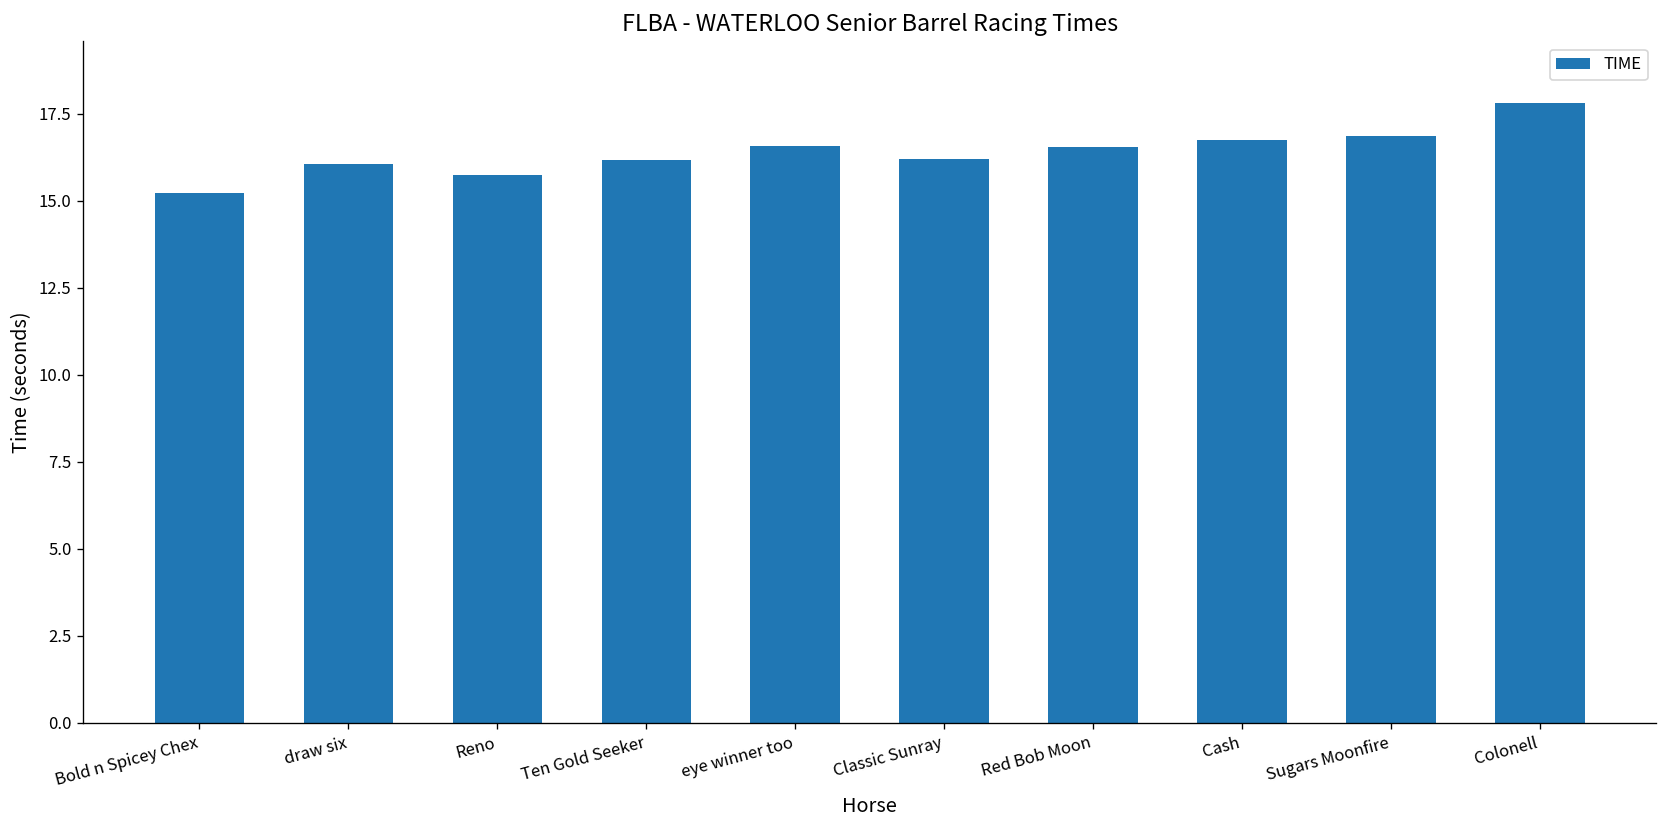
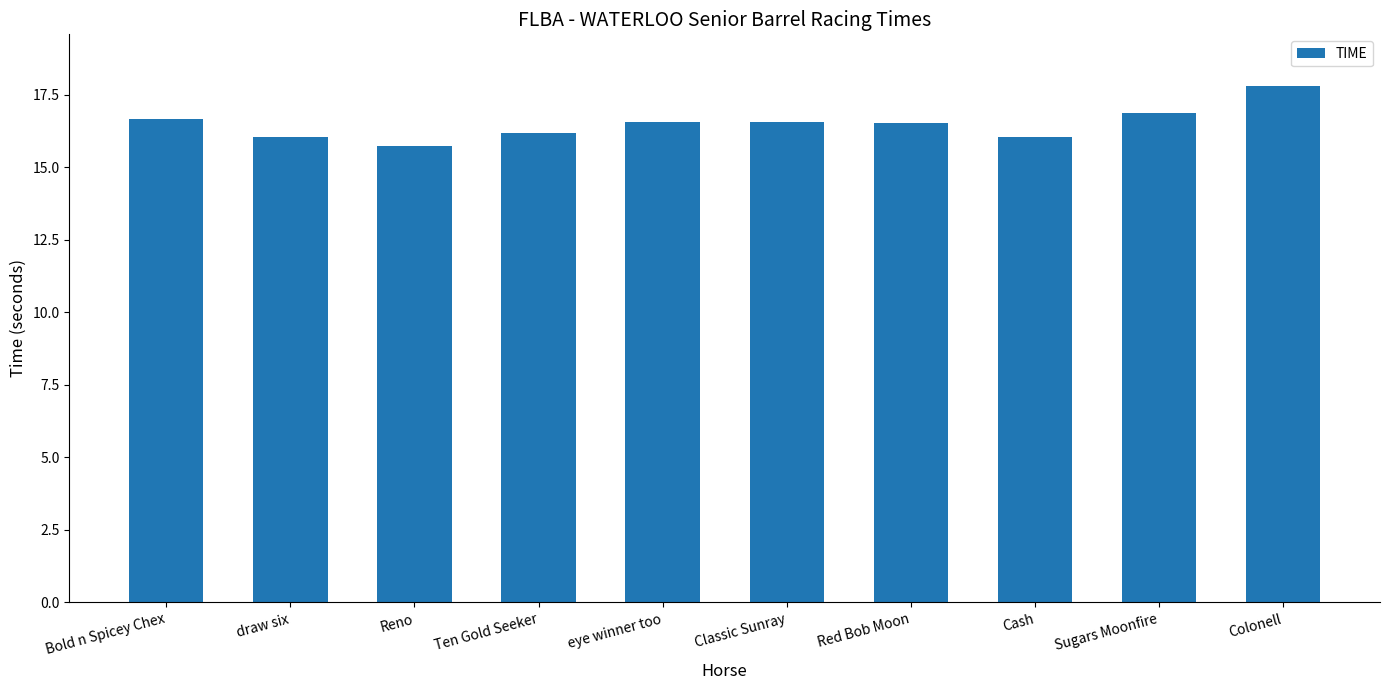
Bold n Spicey Chex: 15.2 -> 16.7
Classic Sunray: 16.2 -> 16.6
Cash: 16.7 -> 16.0
